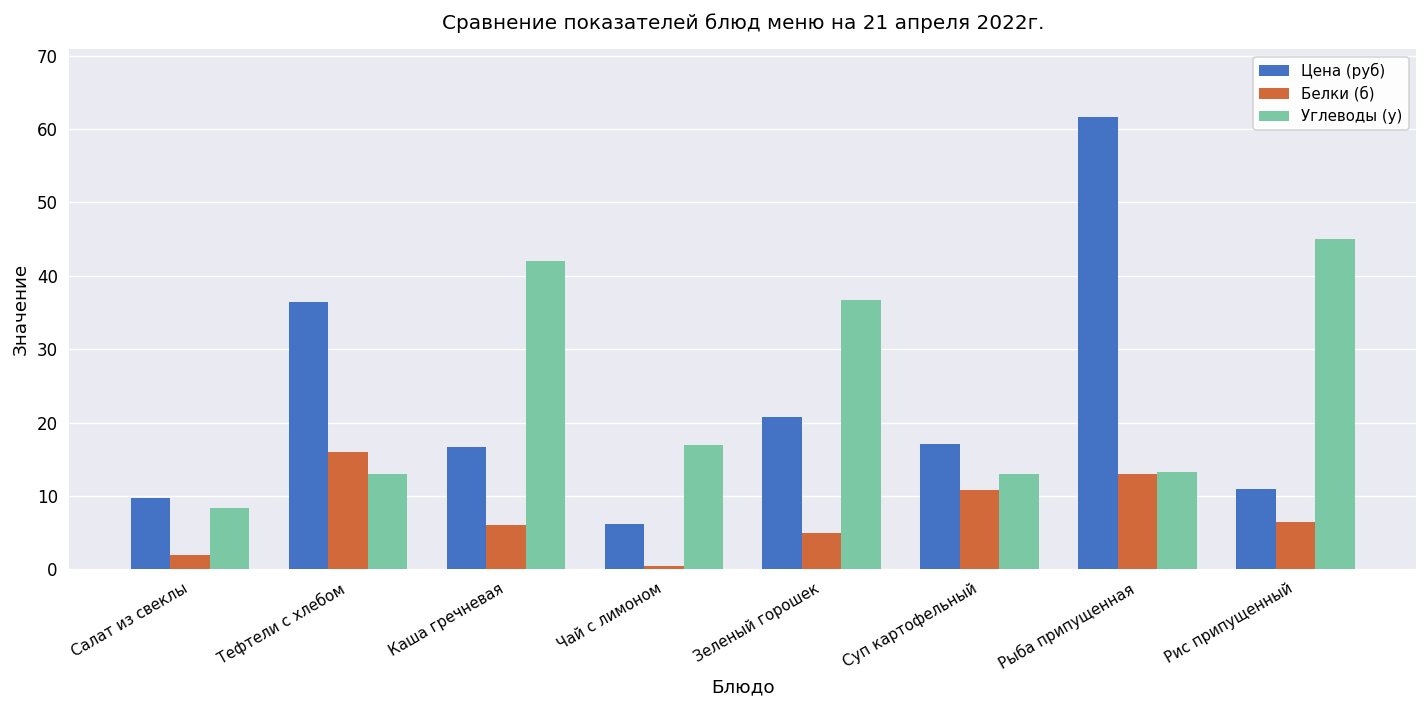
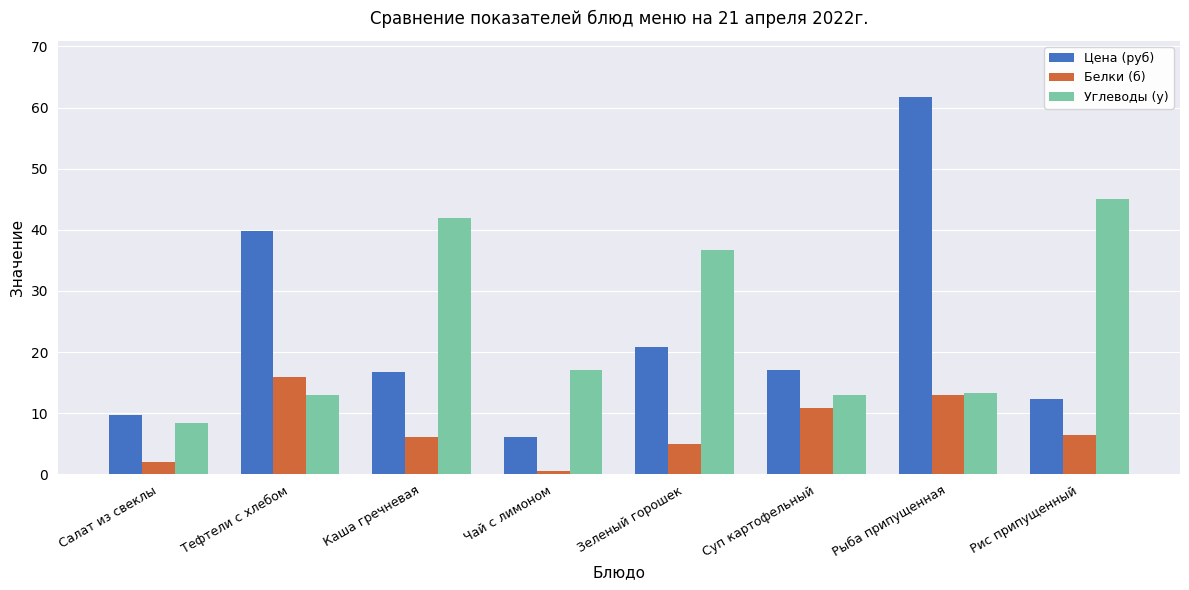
Цена (руб), Тефтели c хлебом: 36 -> 40
Цена (руб), Рис припущенный: 11 -> 12
